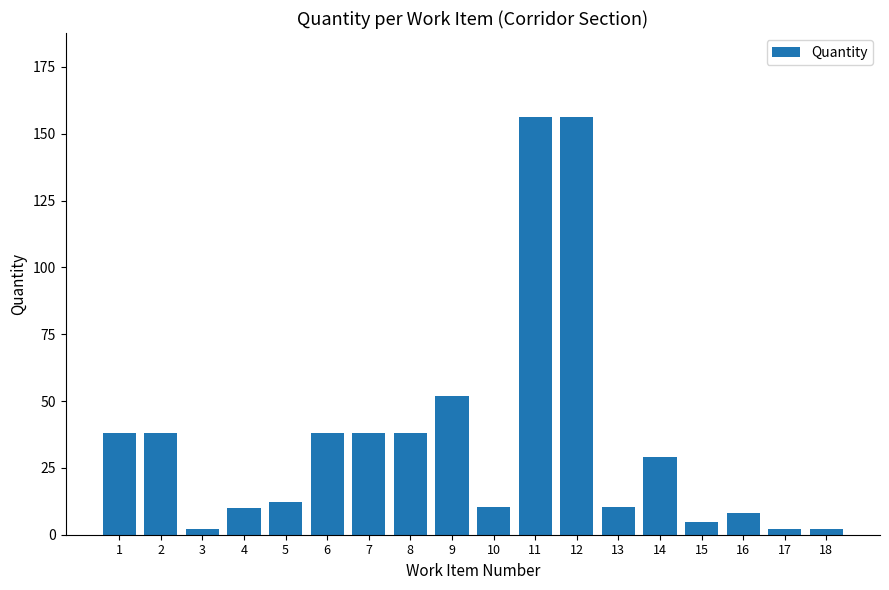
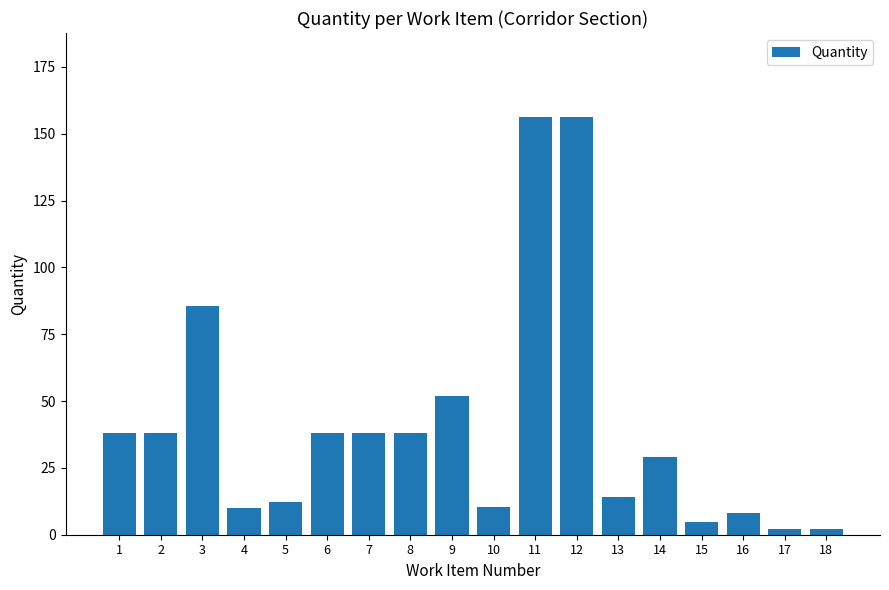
3: 2 -> 86
13: 10 -> 14
